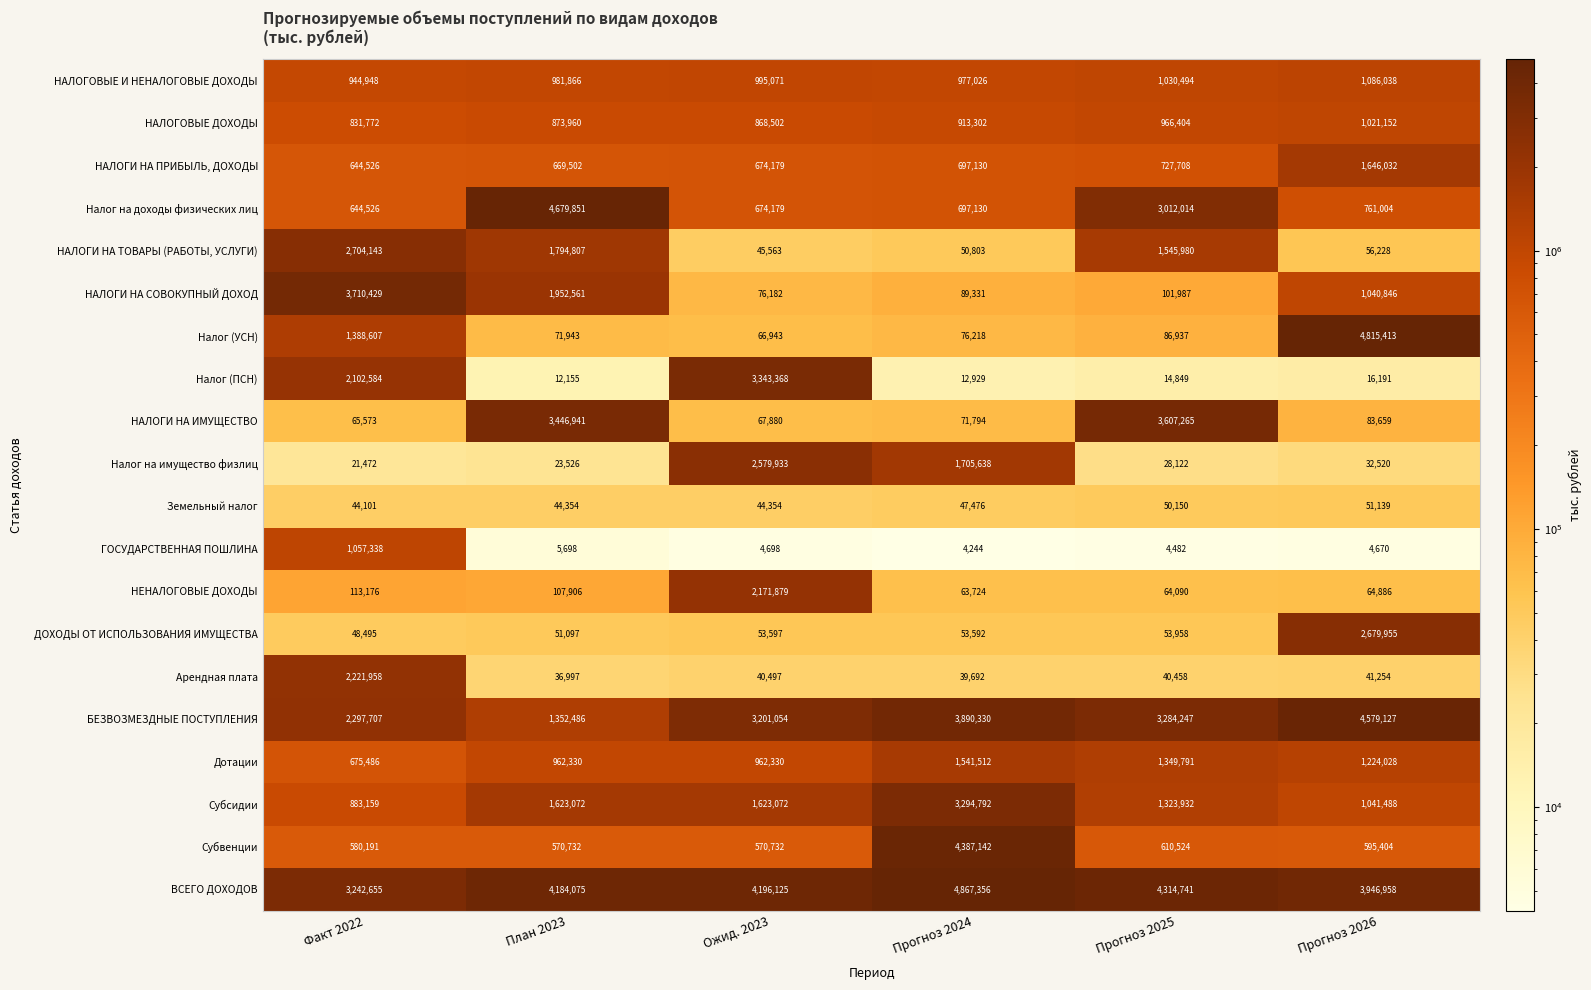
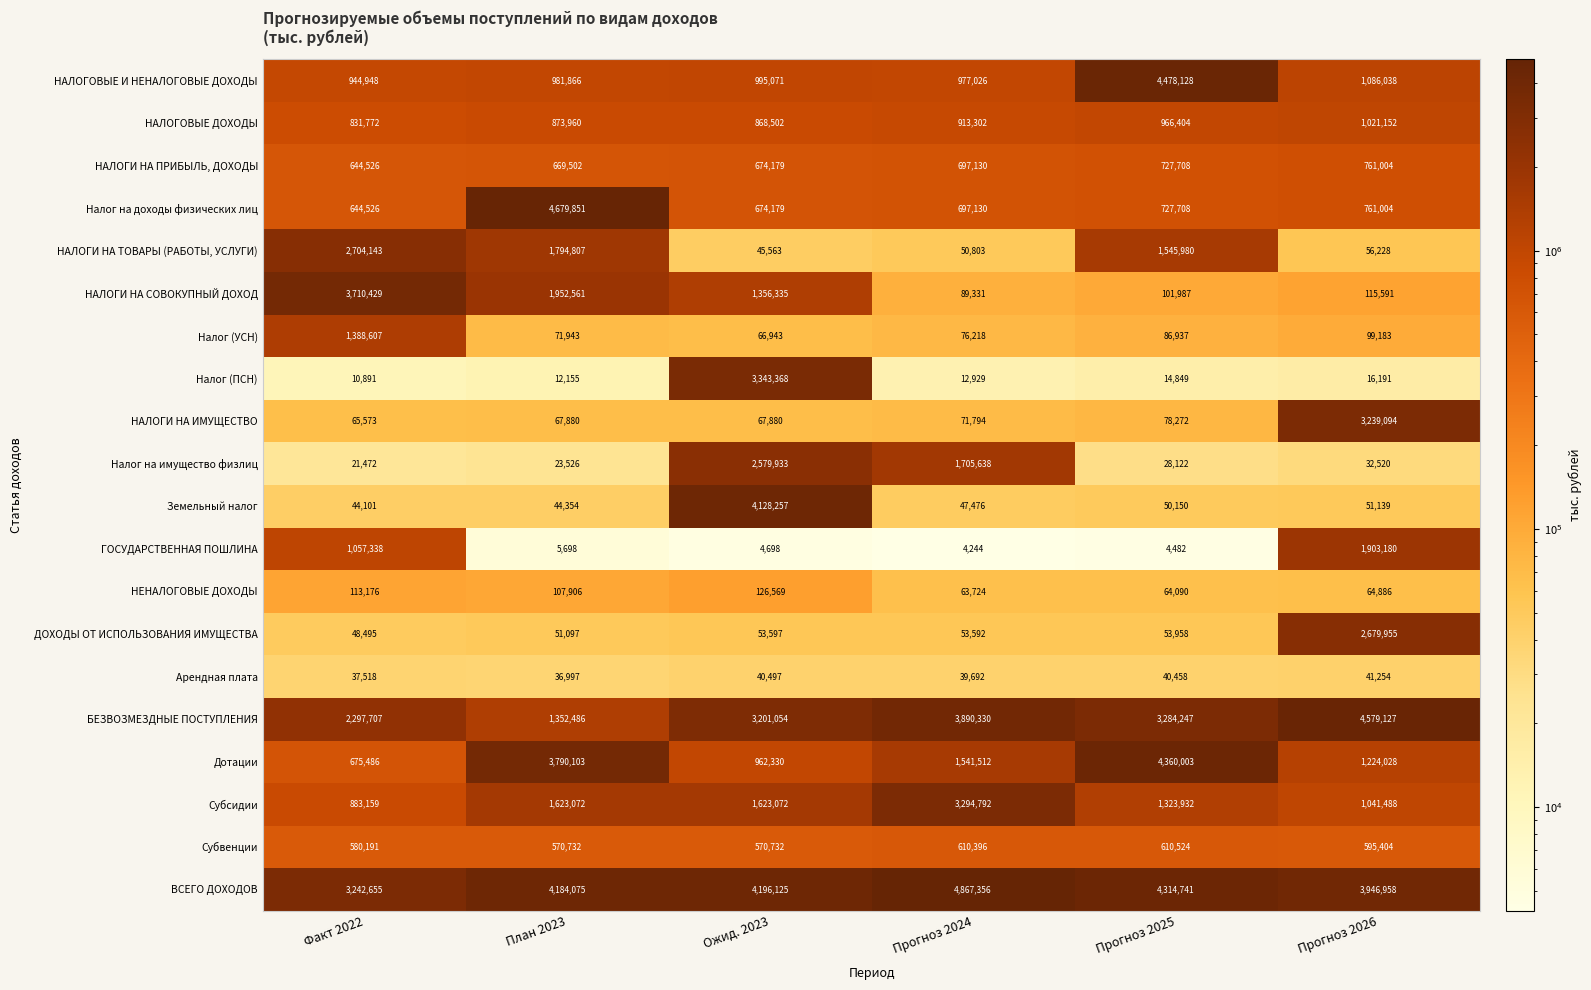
НАЛОГОВЫЕ И НЕНАЛОГОВЫЕ ДОХОДЫ, Прогноз 2025: 1,030,494 -> 4,478,128
НАЛОГИ НА ПРИБЫЛЬ, ДОХОДЫ, Прогноз 2026: 1,646,032 -> 761,004
Налог на доходы физических лиц, Прогноз 2025: 3,012,014 -> 727,708
НАЛОГИ НА СОВОКУПНЫЙ ДОХОД, Ожид. 2023: 76,182 -> 1,356,335
НАЛОГИ НА СОВОКУПНЫЙ ДОХОД, Прогноз 2026: 1,040,846 -> 115,591
Налог (УСН), Прогноз 2026: 4,815,413 -> 99,183
Налог (ПСН), Факт 2022: 2,102,584 -> 10,891
НАЛОГИ НА ИМУЩЕСТВО, План 2023: 3,446,941 -> 67,880
НАЛОГИ НА ИМУЩЕСТВО, Прогноз 2025: 3,607,265 -> 78,272
НАЛОГИ НА ИМУЩЕСТВО, Прогноз 2026: 83,659 -> 3,239,094
Земельный налог, Ожид. 2023: 44,354 -> 4,128,257
ГОСУДАРСТВЕННАЯ ПОШЛИНА, Прогноз 2026: 4,670 -> 1,903,180
НЕНАЛОГОВЫЕ ДОХОДЫ, Ожид. 2023: 2,171,879 -> 126,569
Арендная плата, Факт 2022: 2,221,958 -> 37,518
Дотации, План 2023: 962,330 -> 3,790,103
Дотации, Прогноз 2025: 1,349,791 -> 4,360,003
Субвенции, Прогноз 2024: 4,387,142 -> 610,396
